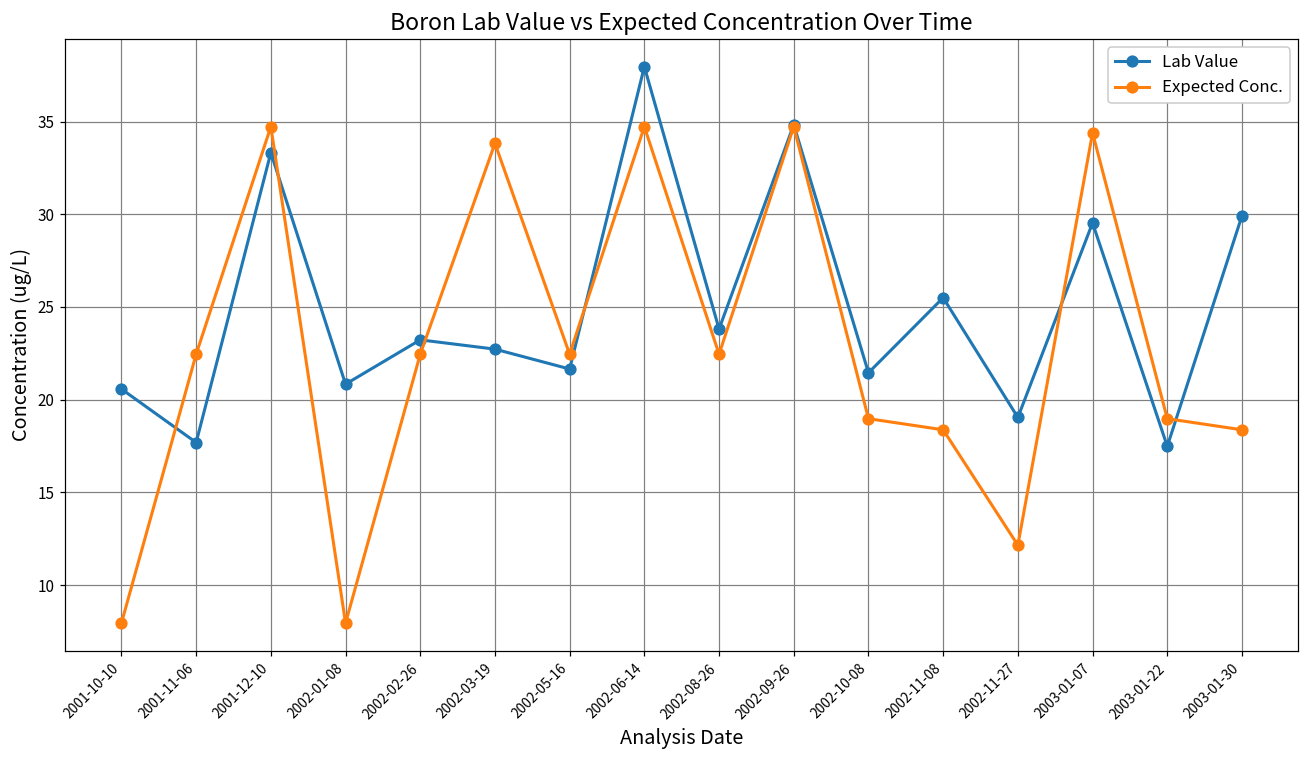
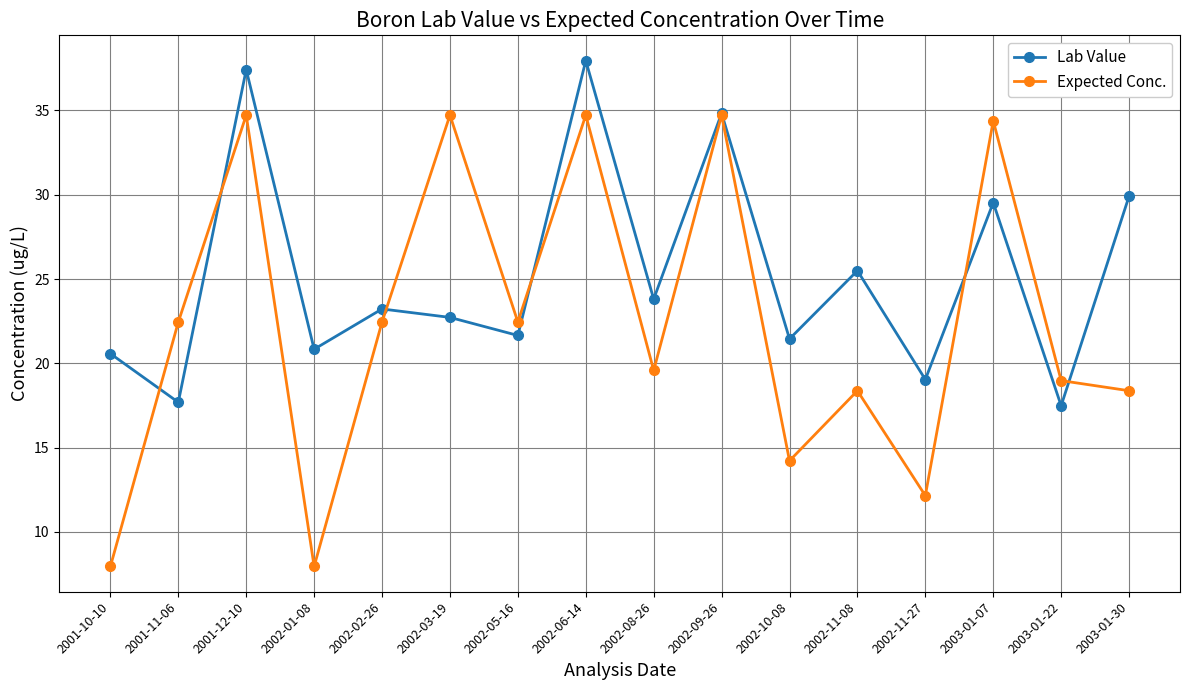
Lab Value, 2001-12-10: 33.3 -> 37.4
Expected Conc., 2002-03-19: 33.8 -> 34.7
Expected Conc., 2002-08-26: 22.5 -> 19.6
Expected Conc., 2002-10-08: 19.0 -> 14.2
